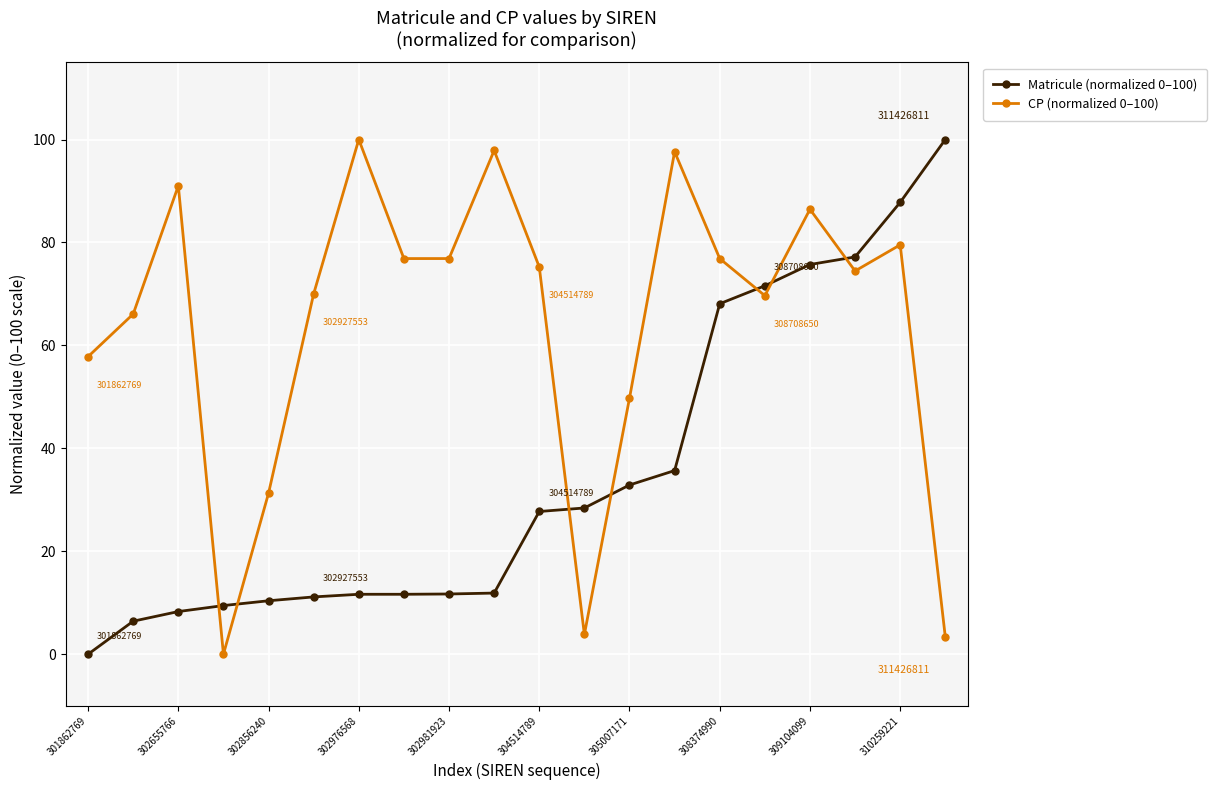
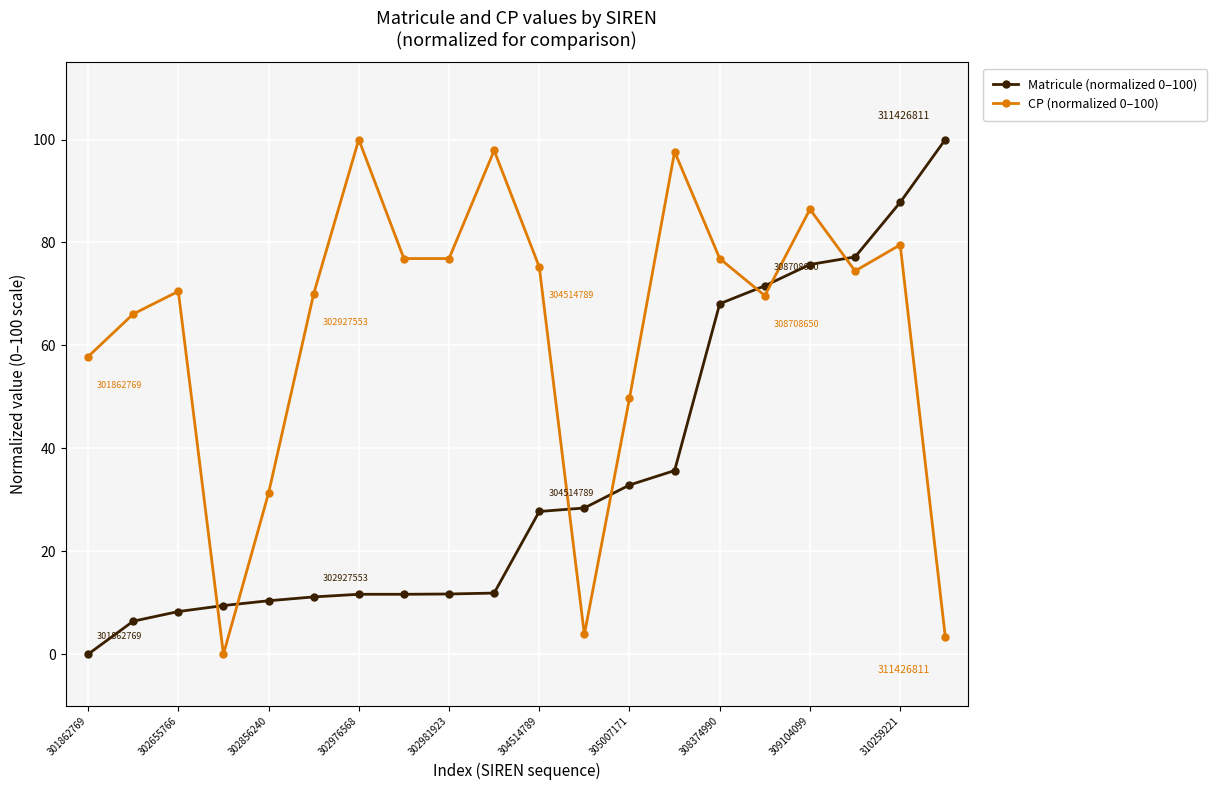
CP (normalized 0–100), 302655766: 91 -> 70
